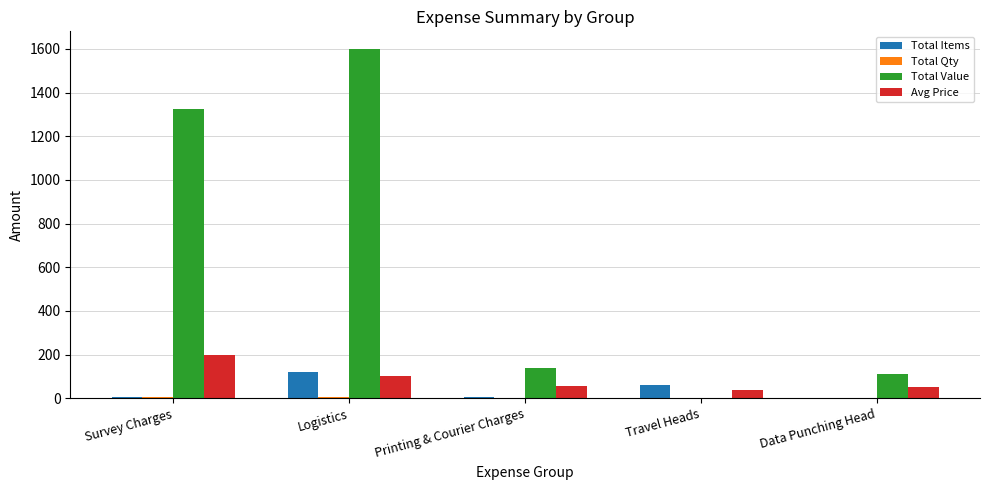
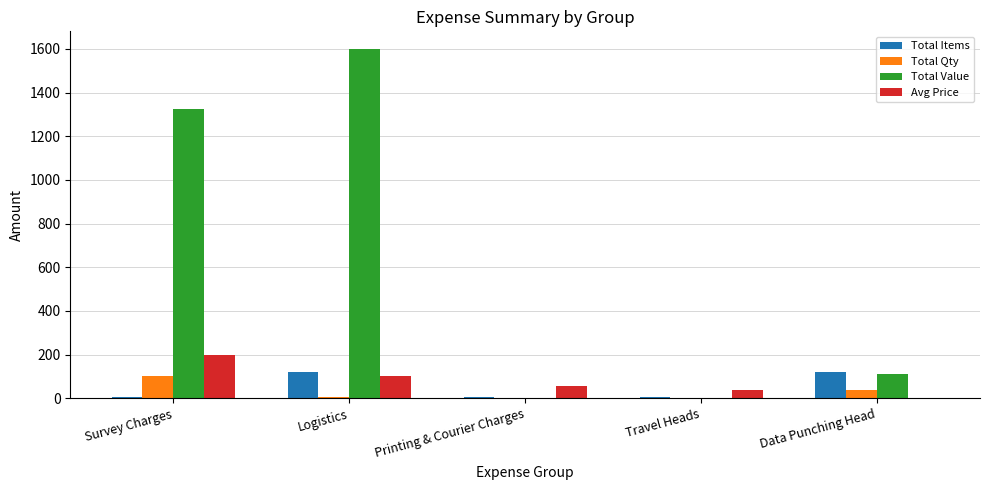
Total Qty, Survey Charges: 10 -> 100
Total Value, Printing & Courier Charges: 140 -> 0
Total Items, Travel Heads: 60 -> 10
Total Items, Data Punching Head: 0 -> 120
Total Qty, Data Punching Head: 0 -> 40
Avg Price, Data Punching Head: 50 -> 0
